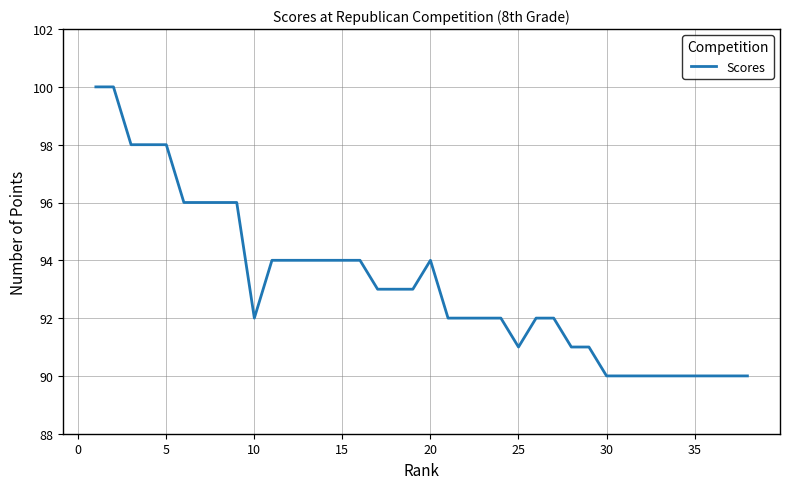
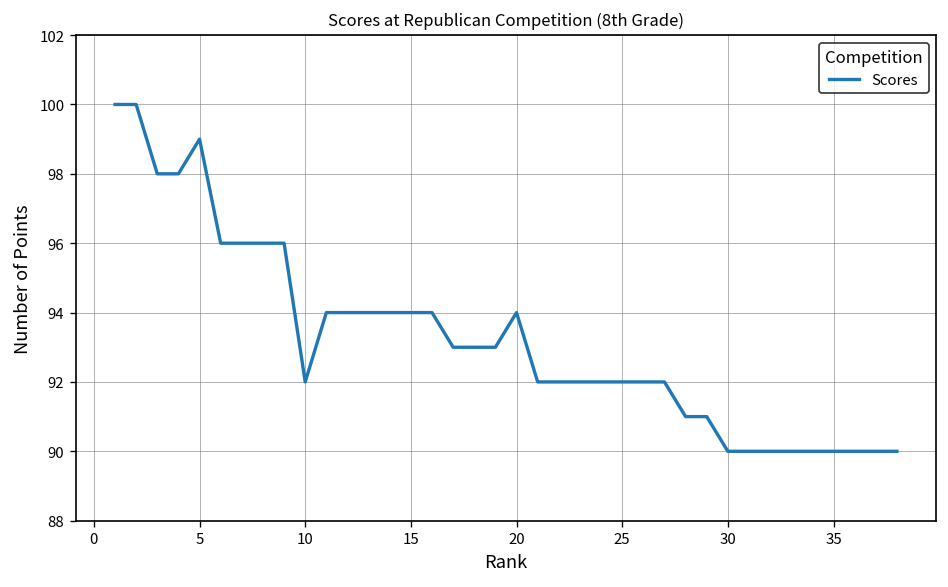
5: 98 -> 99
25: 91 -> 92
